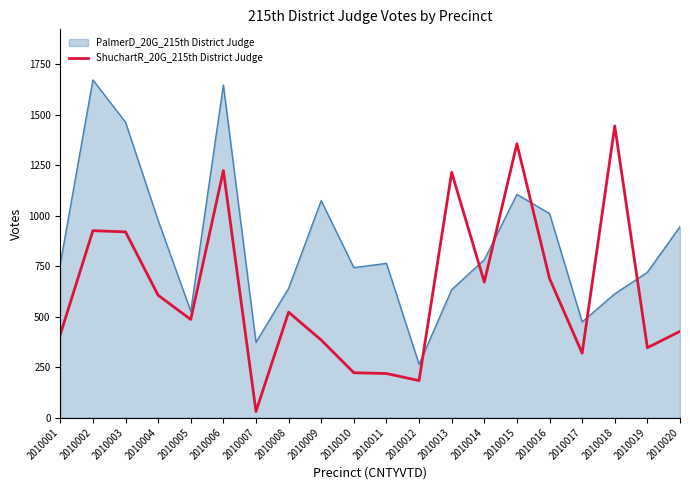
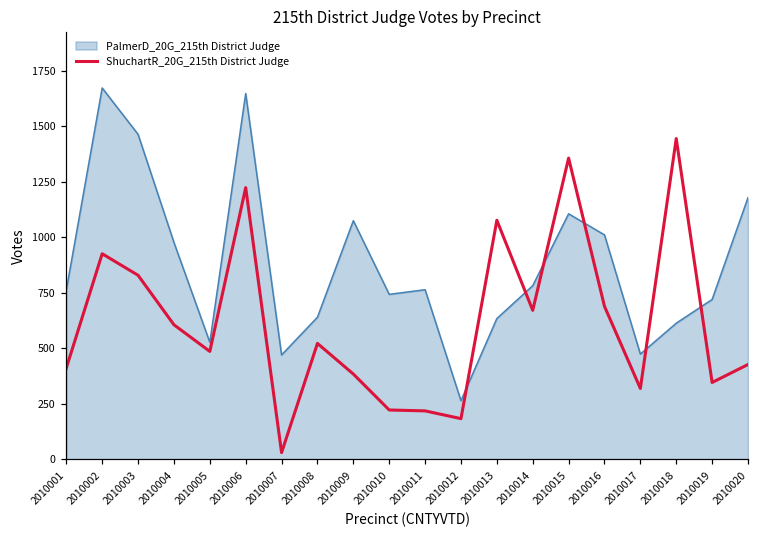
ShuchartR_20G_215th District Judge, 2010003: 920 -> 830
PalmerD_20G_215th District Judge, 2010007: 370 -> 470
ShuchartR_20G_215th District Judge, 2010013: 1220 -> 1080
PalmerD_20G_215th District Judge, 2010020: 950 -> 1180
